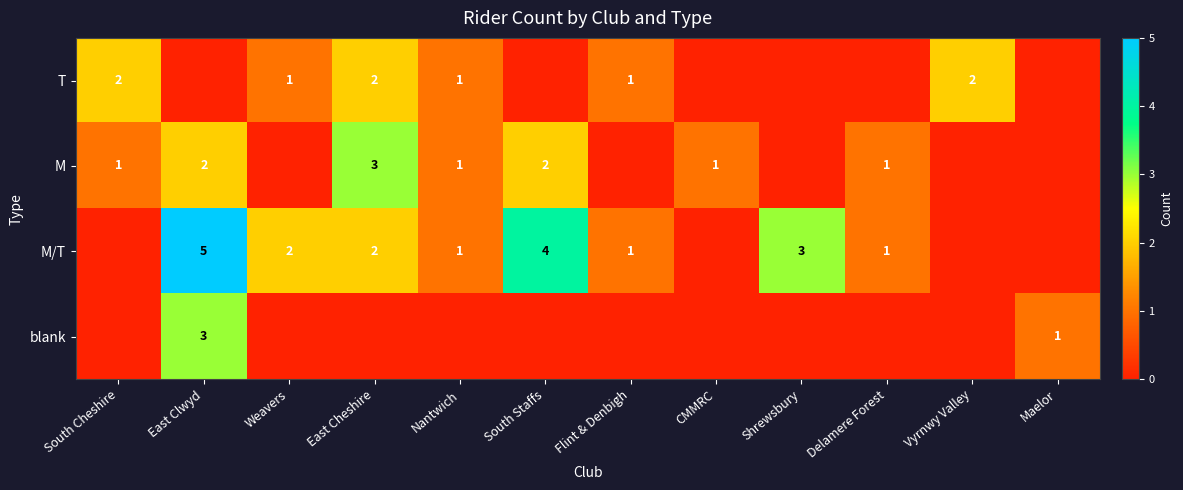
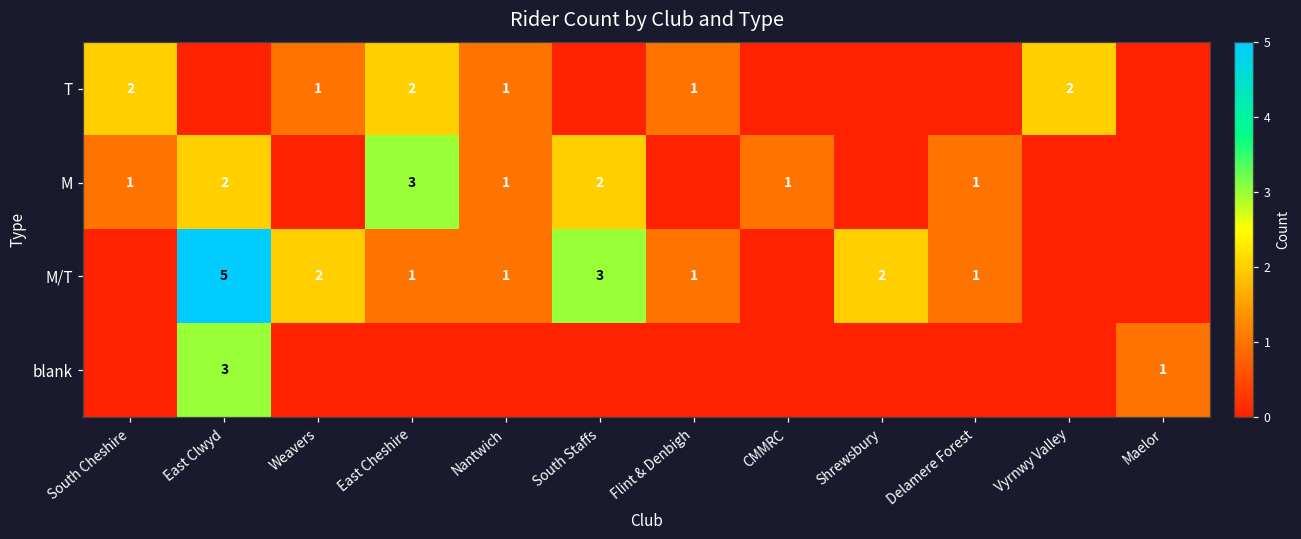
M/T, East Cheshire: 2 -> 1
M/T, South Staffs: 4 -> 3
M/T, Shrewsbury: 3 -> 2
